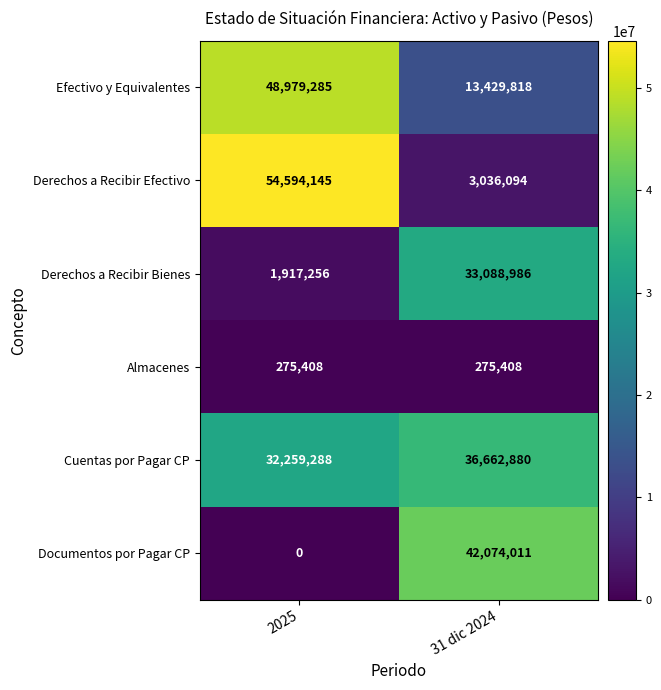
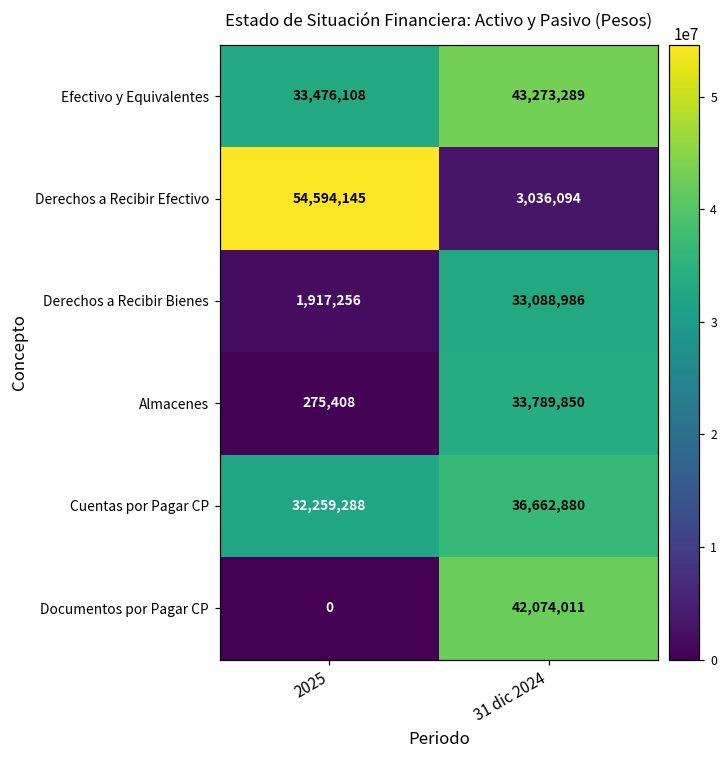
Efectivo y Equivalentes, 2025: 48,979,285 -> 33,476,108
Efectivo y Equivalentes, 31 dic 2024: 13,429,818 -> 43,273,289
Almacenes, 31 dic 2024: 275,408 -> 33,789,850
